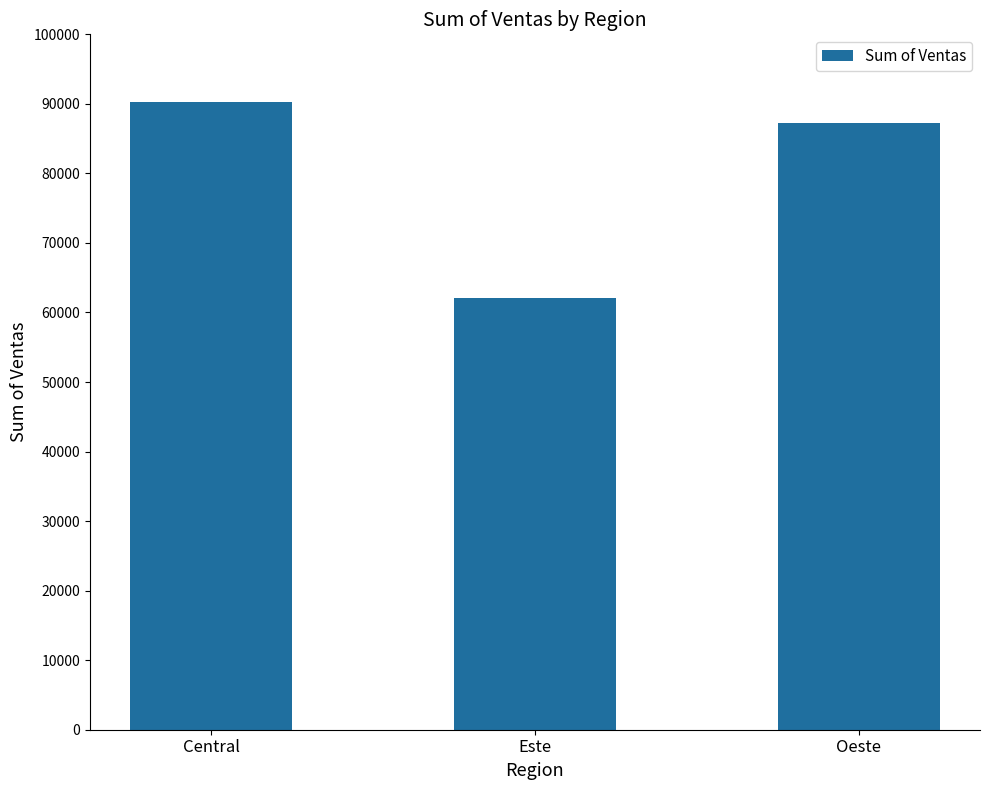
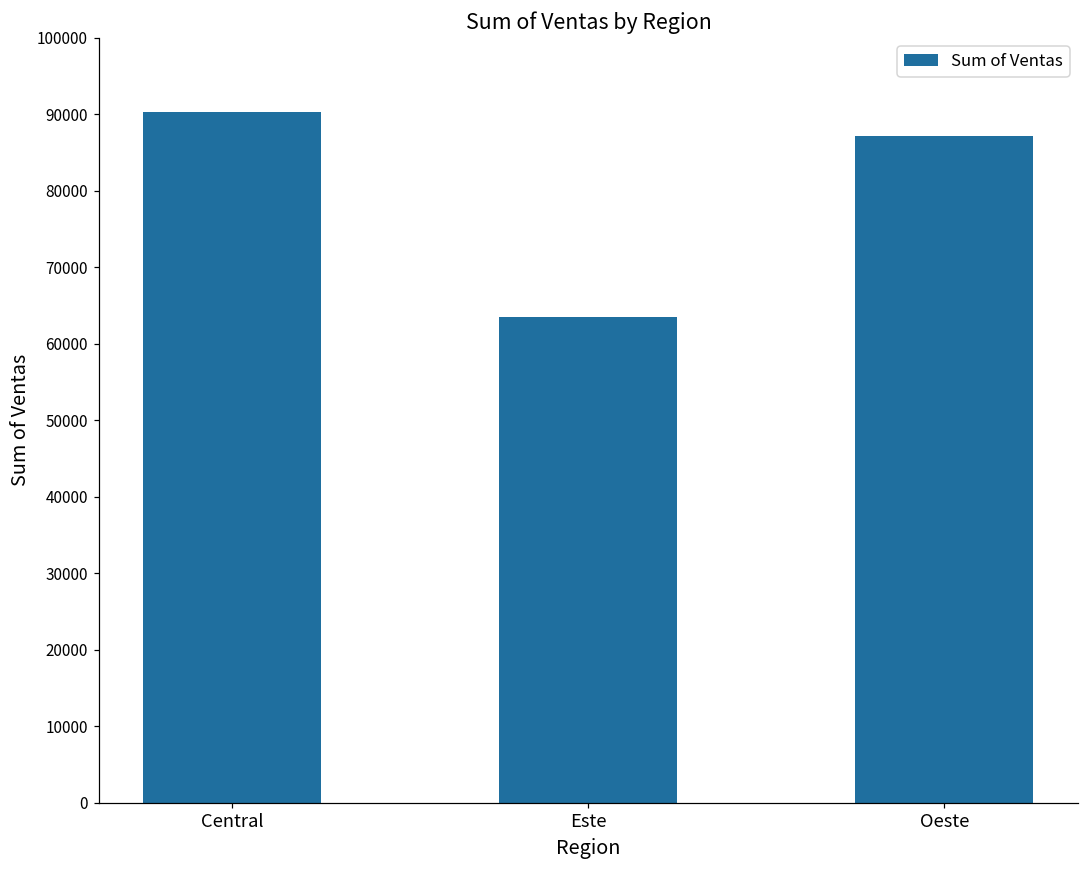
Este: 62000 -> 64000
